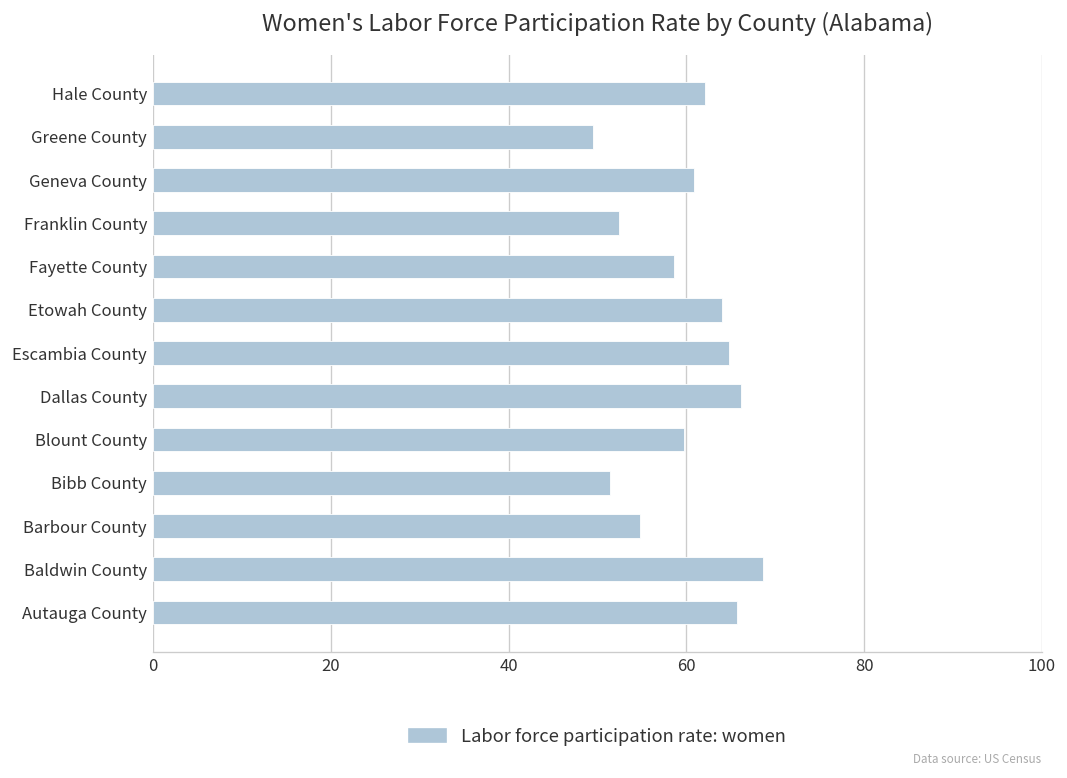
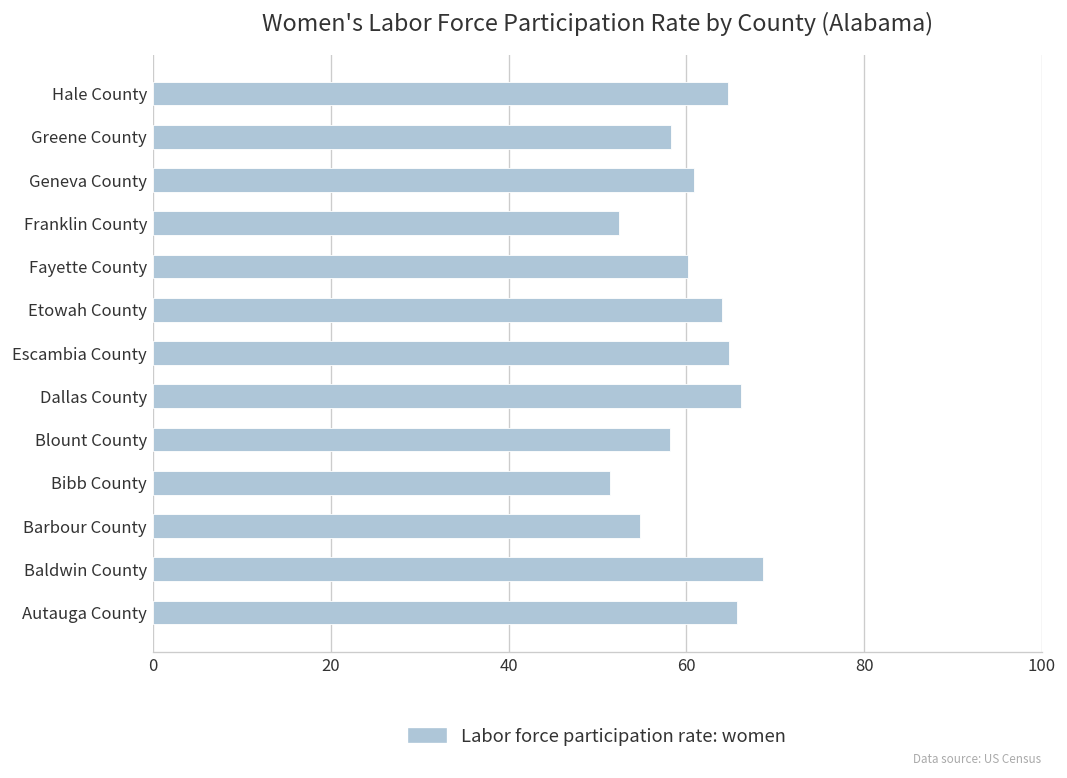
Hale County: 62 -> 65
Greene County: 50 -> 58
Fayette County: 59 -> 60
Blount County: 60 -> 58
